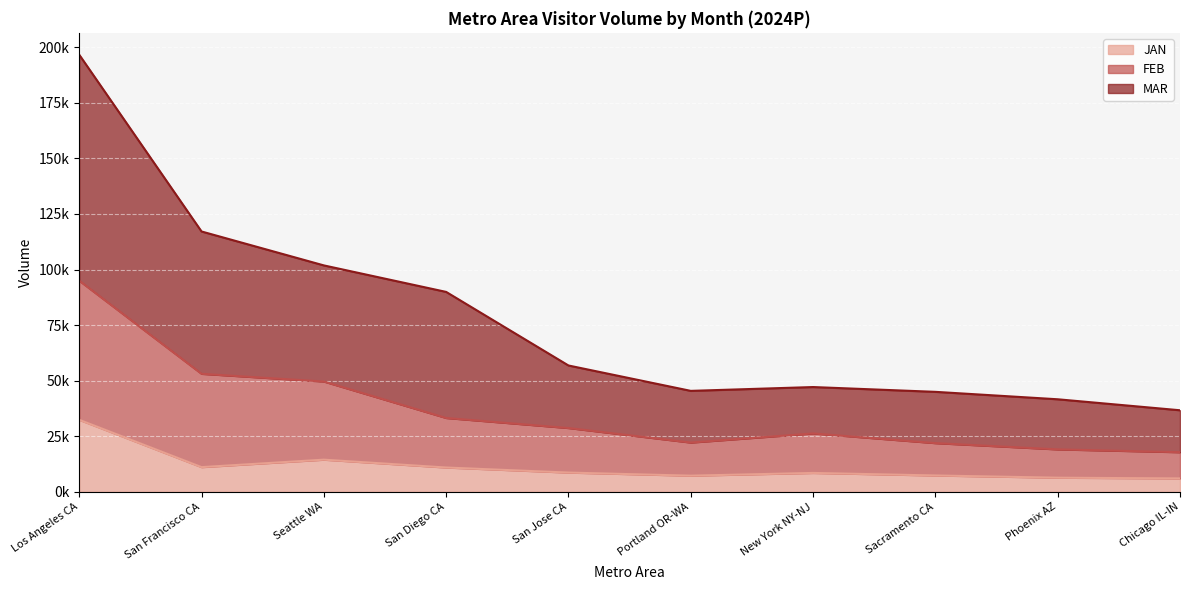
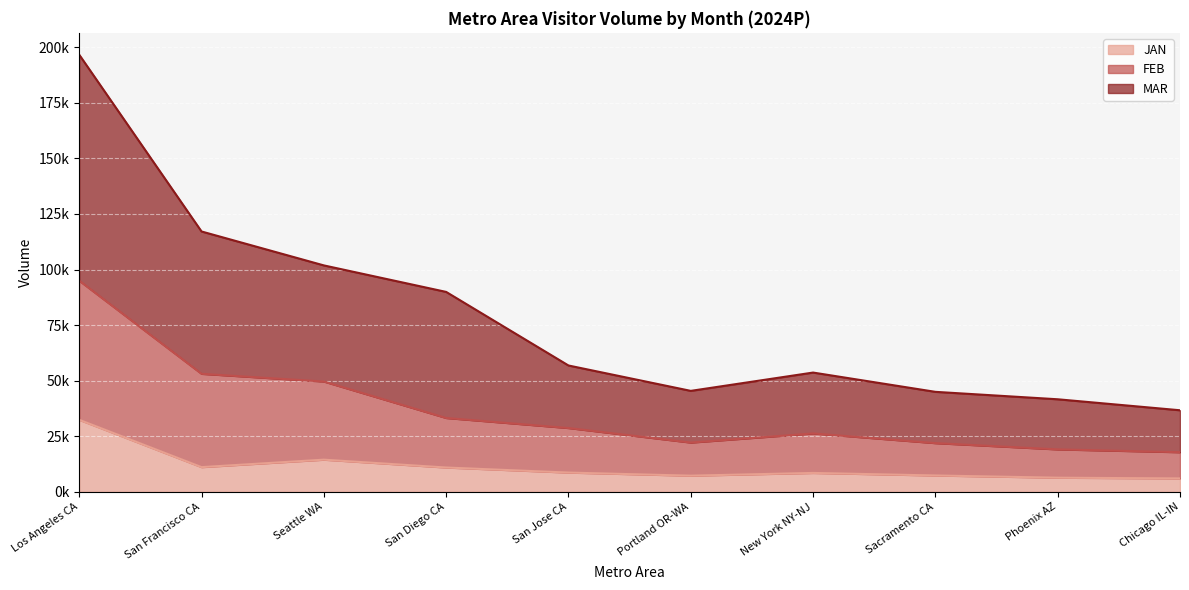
MAR, New York NY-NJ: 21000 -> 27000
